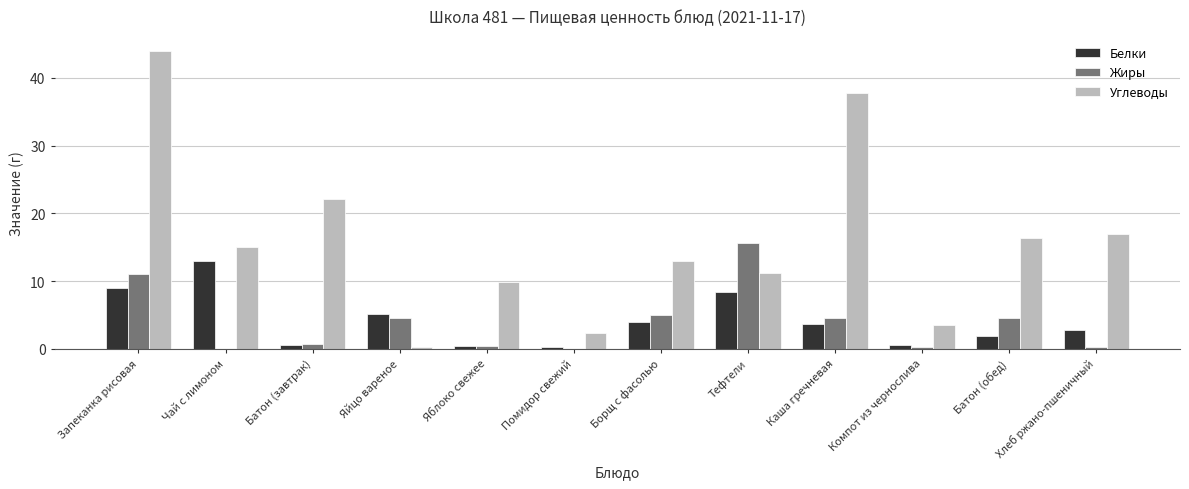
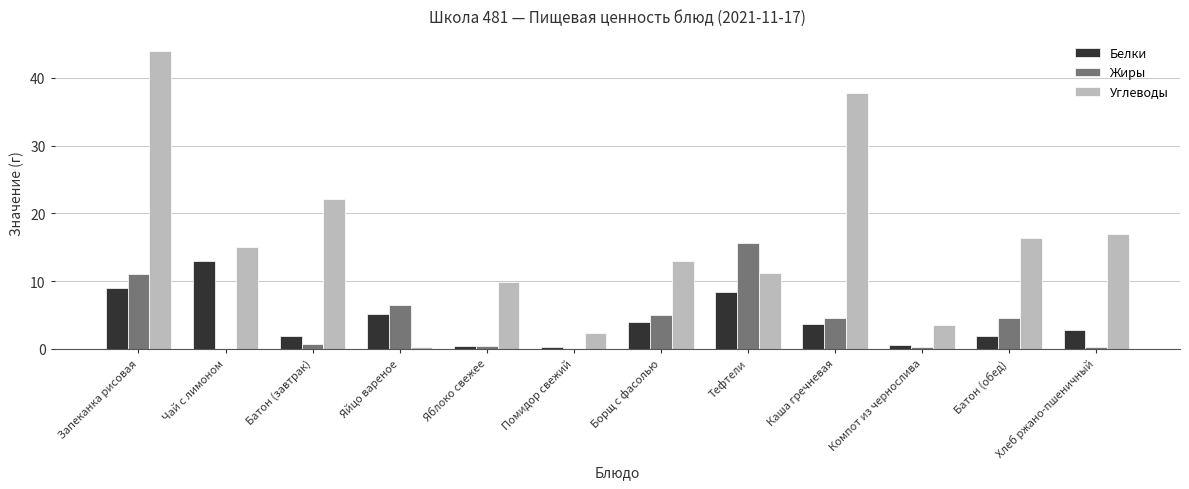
Белки, Батон (завтрак): 1 -> 2
Жиры, Яйцо вареное: 5 -> 6
